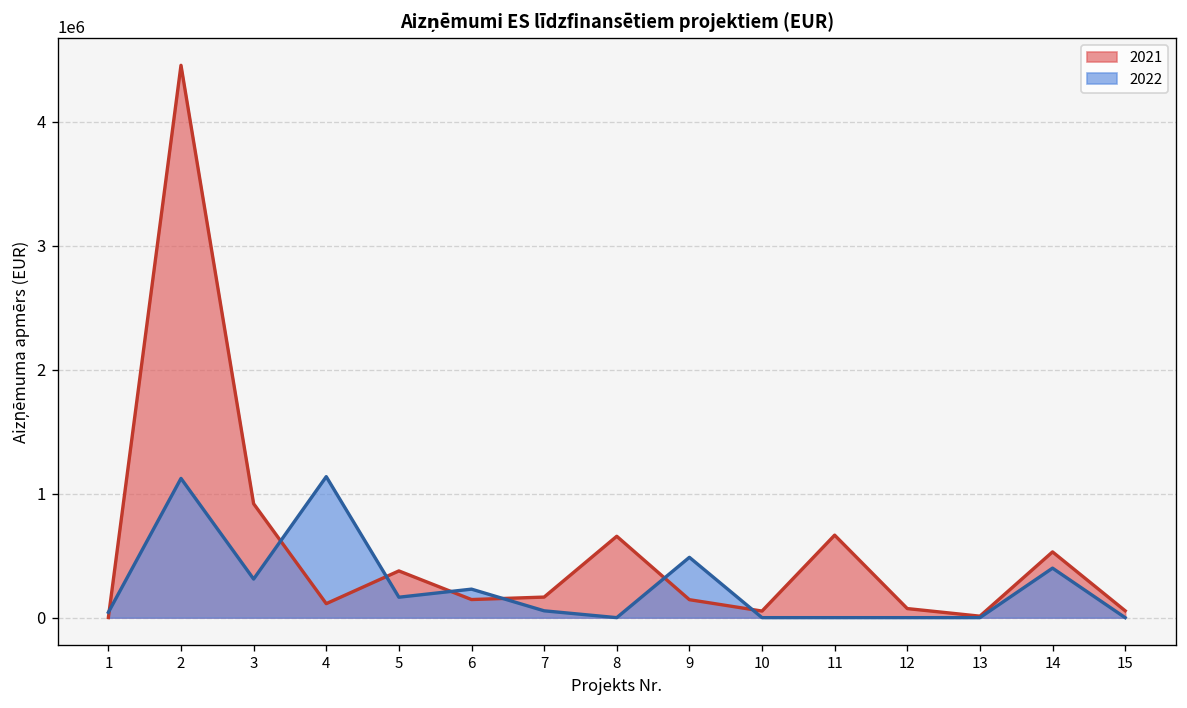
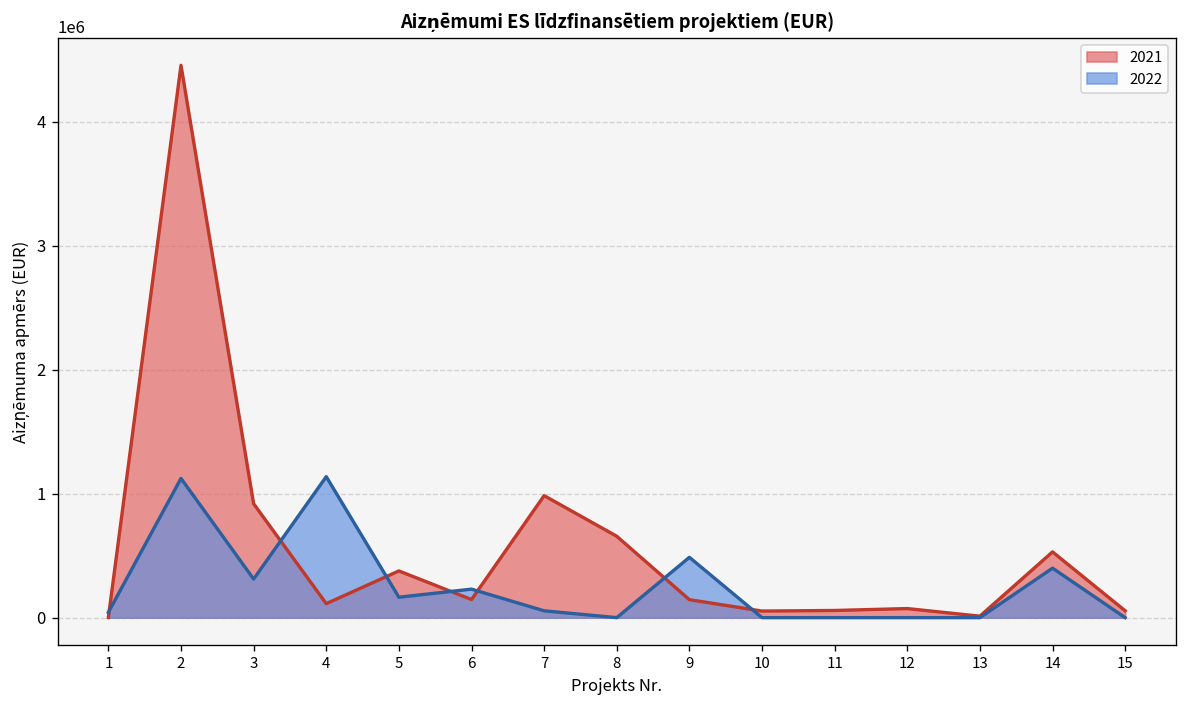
2021, 7: 170000 -> 980000
2021, 11: 670000 -> 60000
